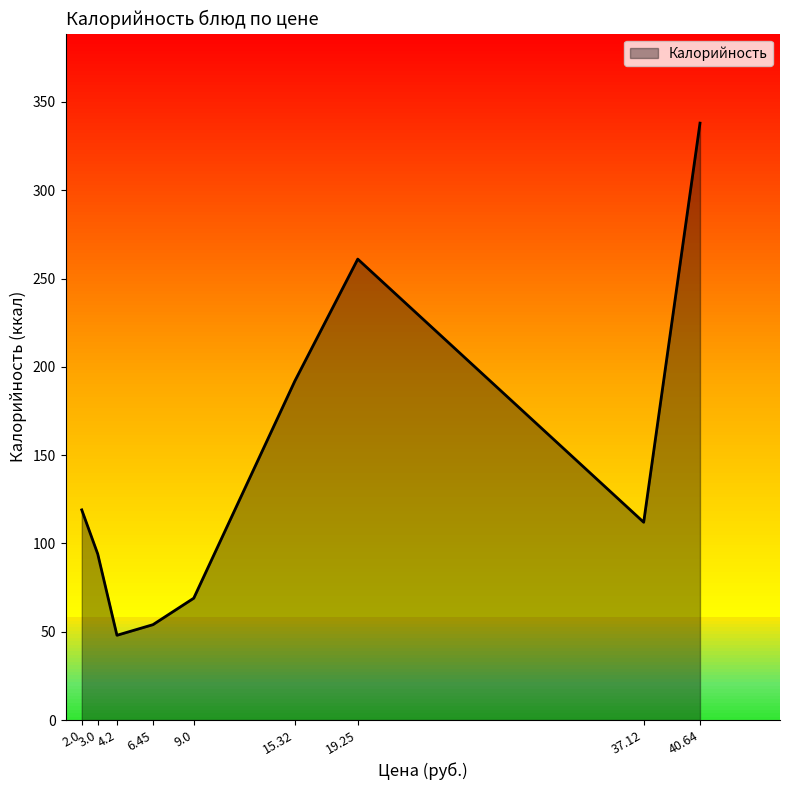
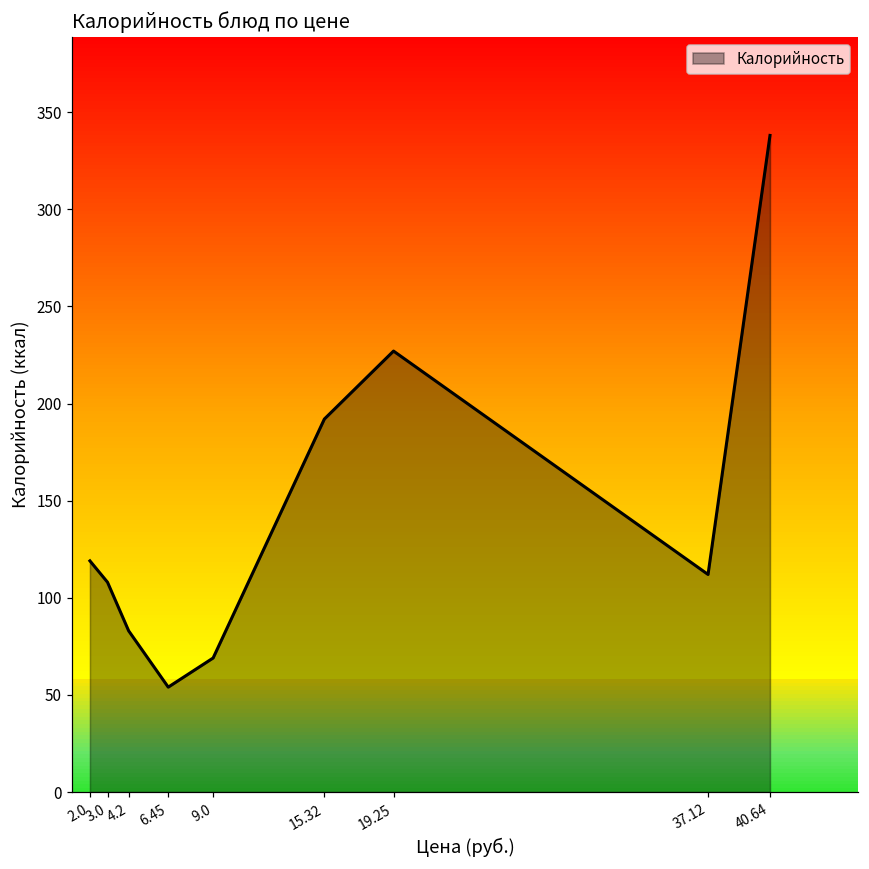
Калорийность, 3.0: 94 -> 108
Калорийность, 4.2: 48 -> 83
Калорийность, 19.25: 261 -> 227
